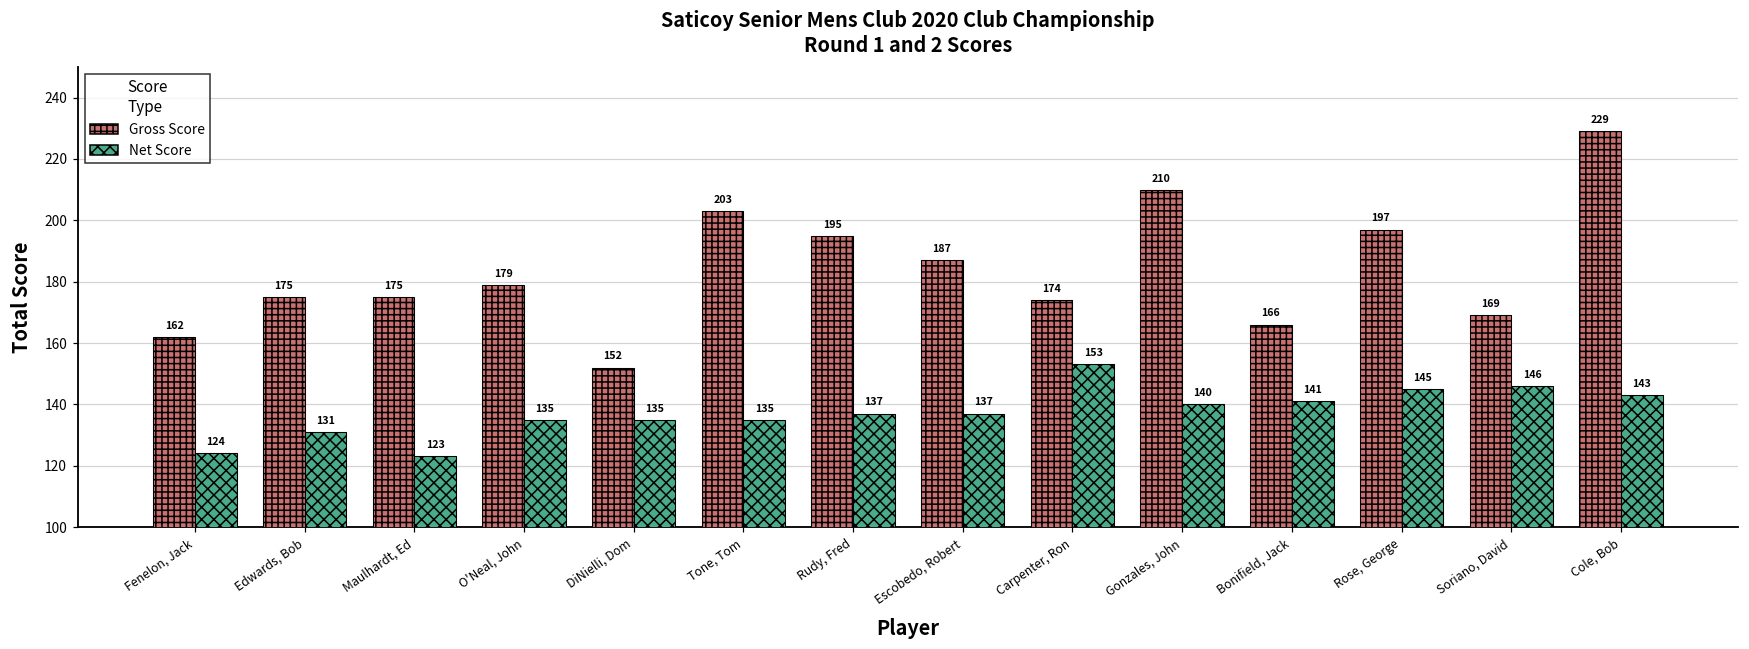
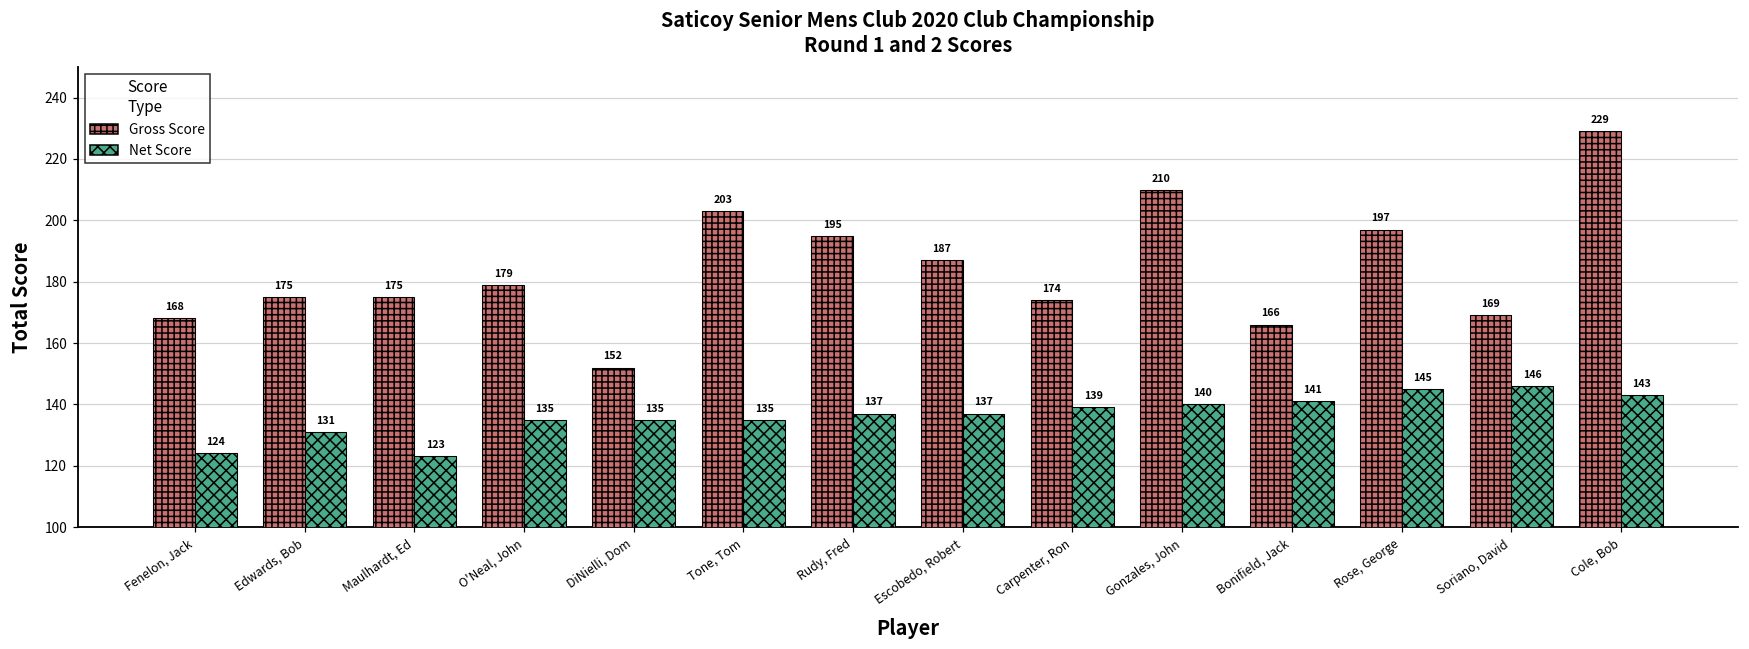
Gross Score, Fenelon, Jack: 162 -> 168
Net Score, Carpenter, Ron: 153 -> 139
